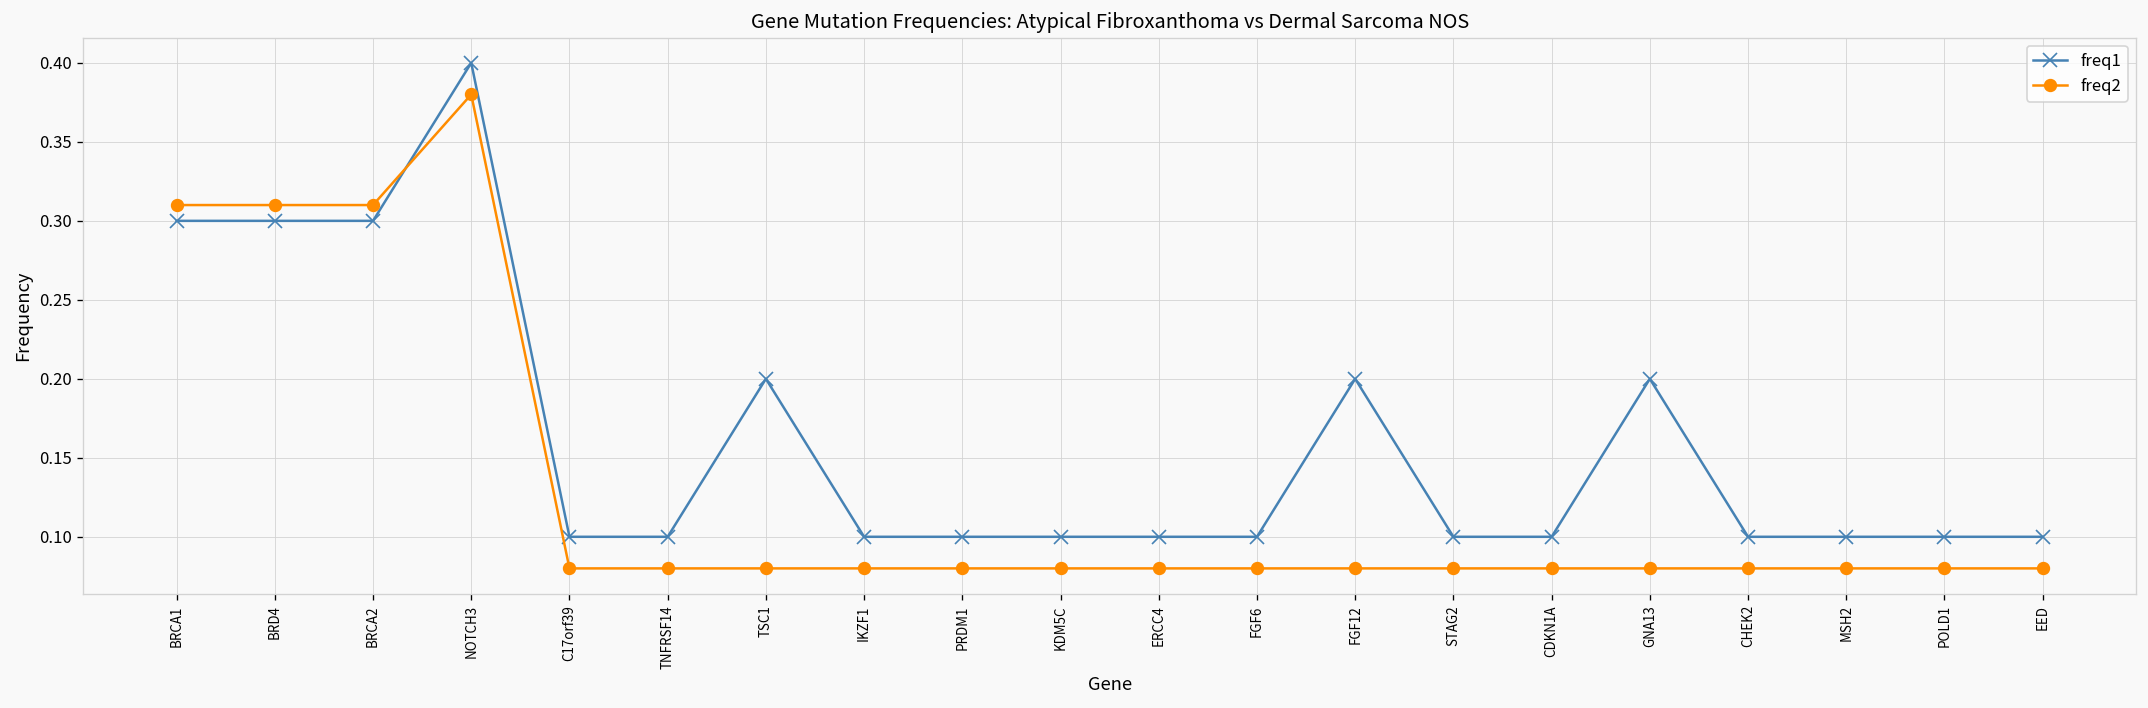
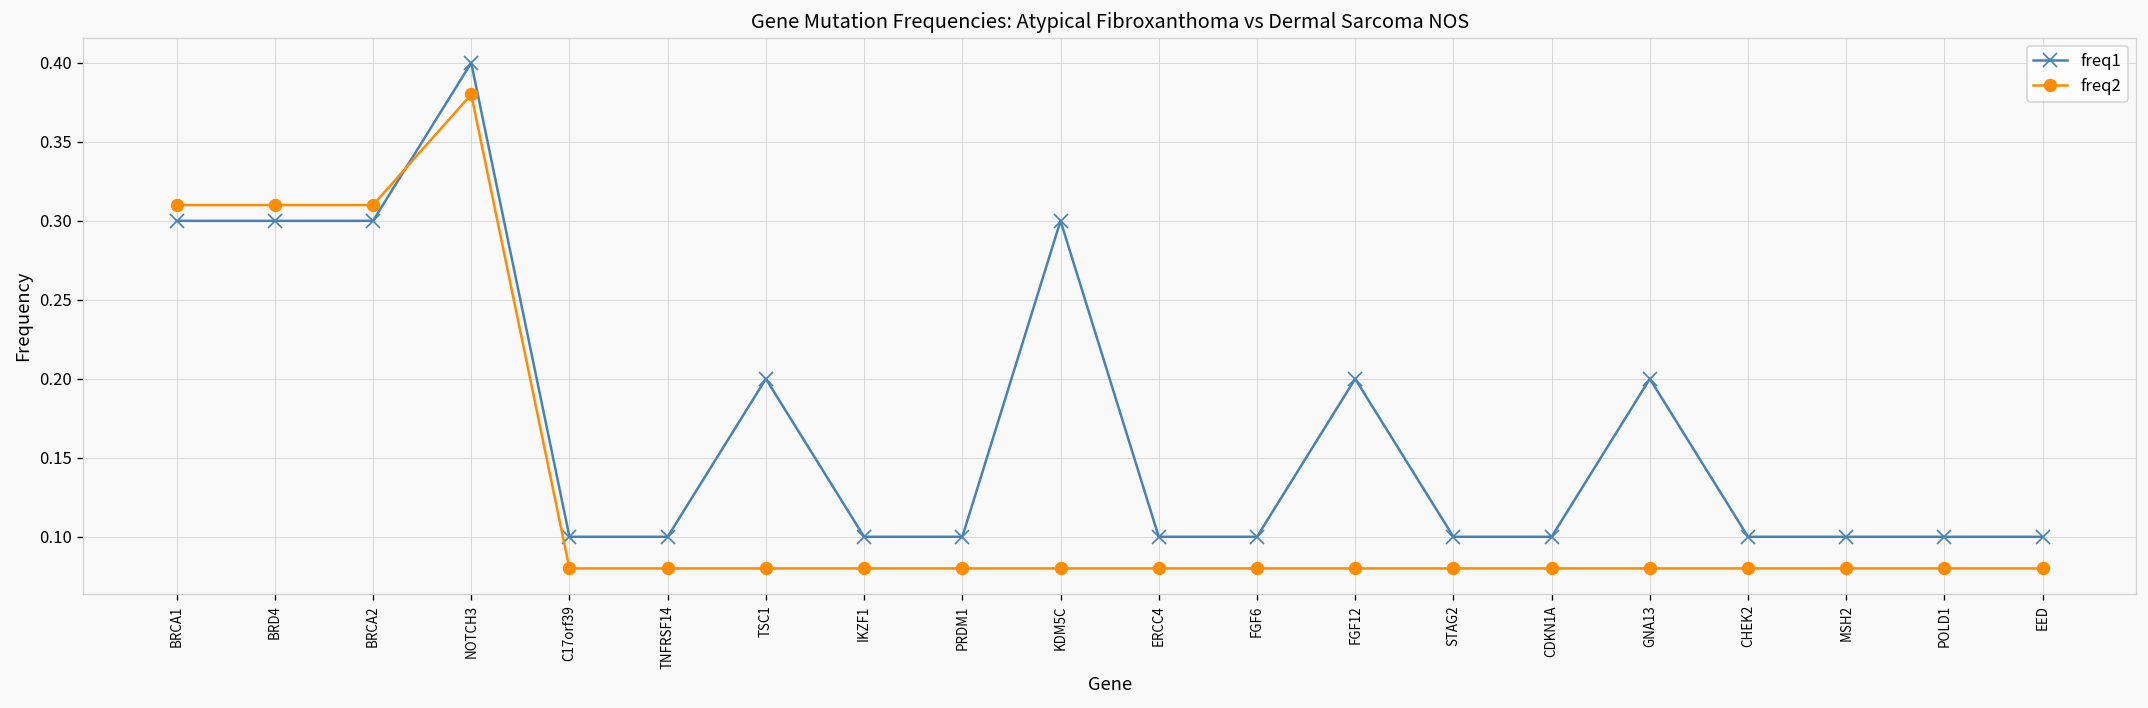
freq1, KDM5C: 0.1 -> 0.3
